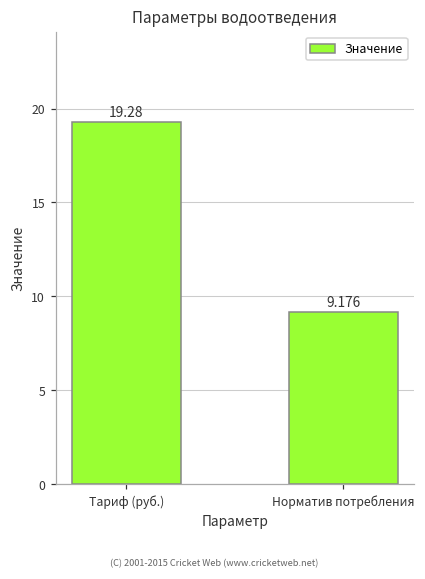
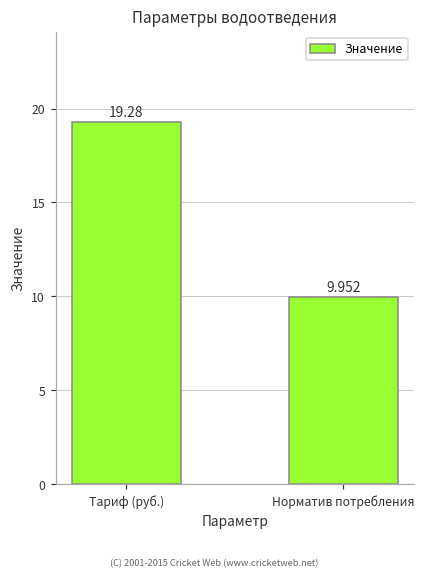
Норматив потребления: 9.176 -> 9.952
